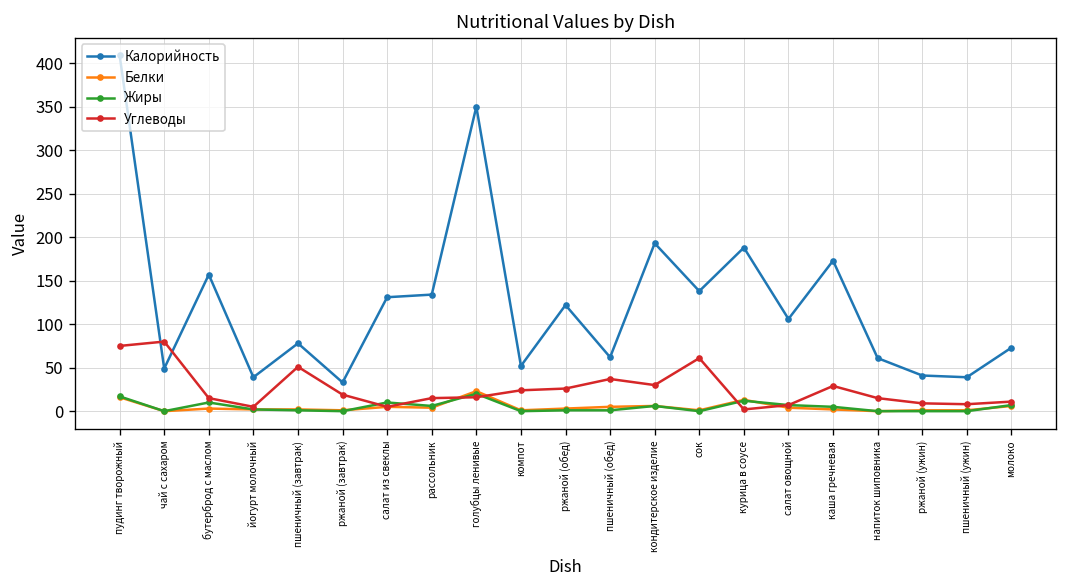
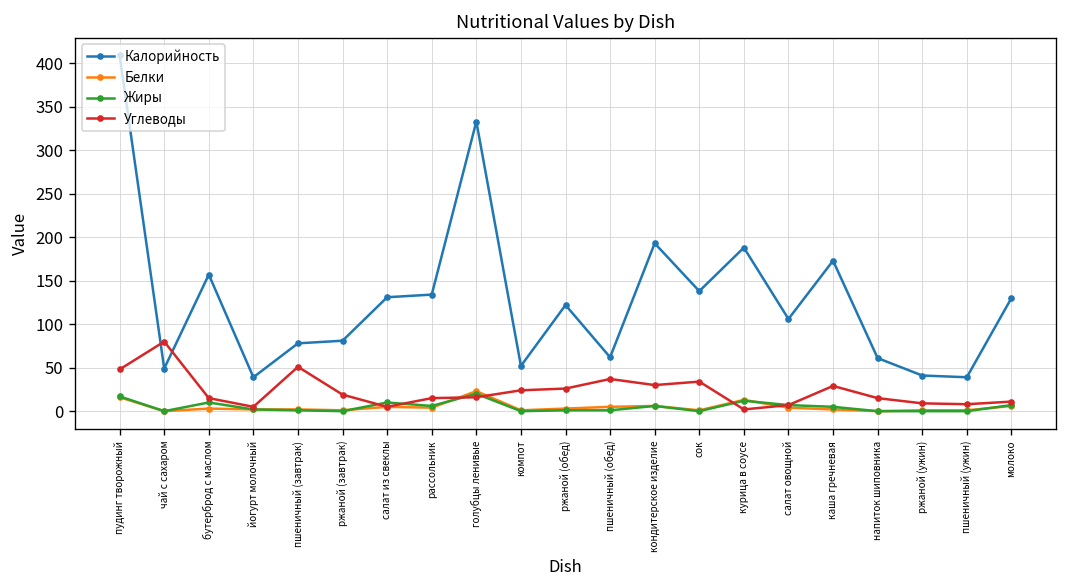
Углеводы, пудинг творожный: 80 -> 50
Калорийность, ржаной (завтрак): 30 -> 80
Калорийность, голубцы ленивые: 350 -> 330
Углеводы, сок: 60 -> 30
Калорийность, молоко: 70 -> 130
